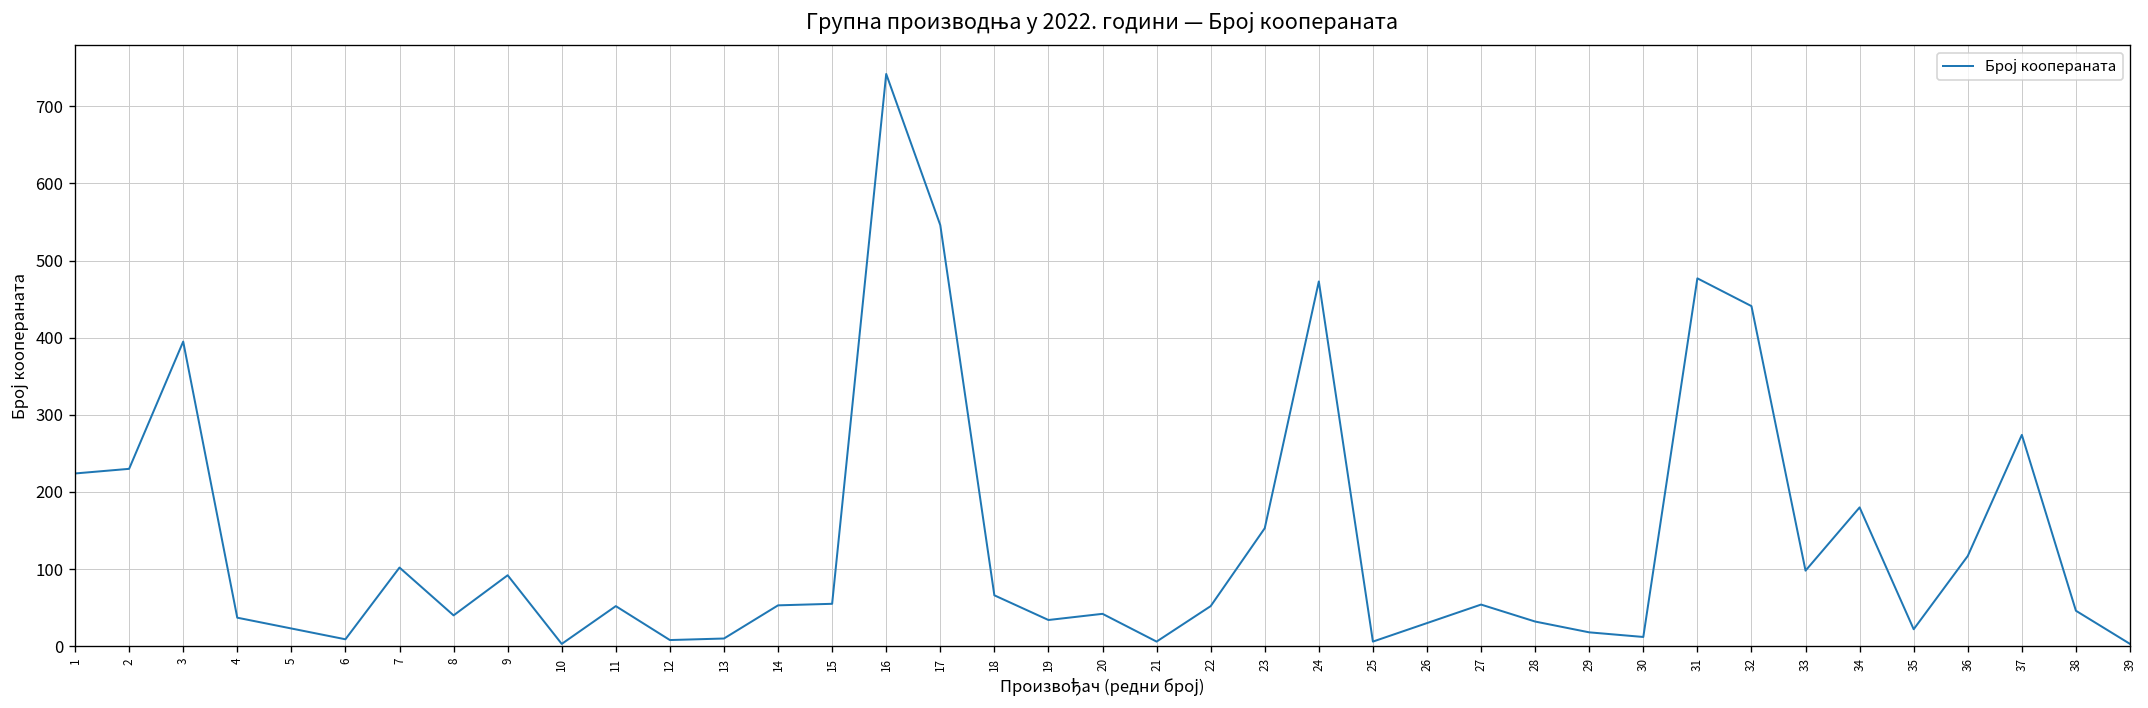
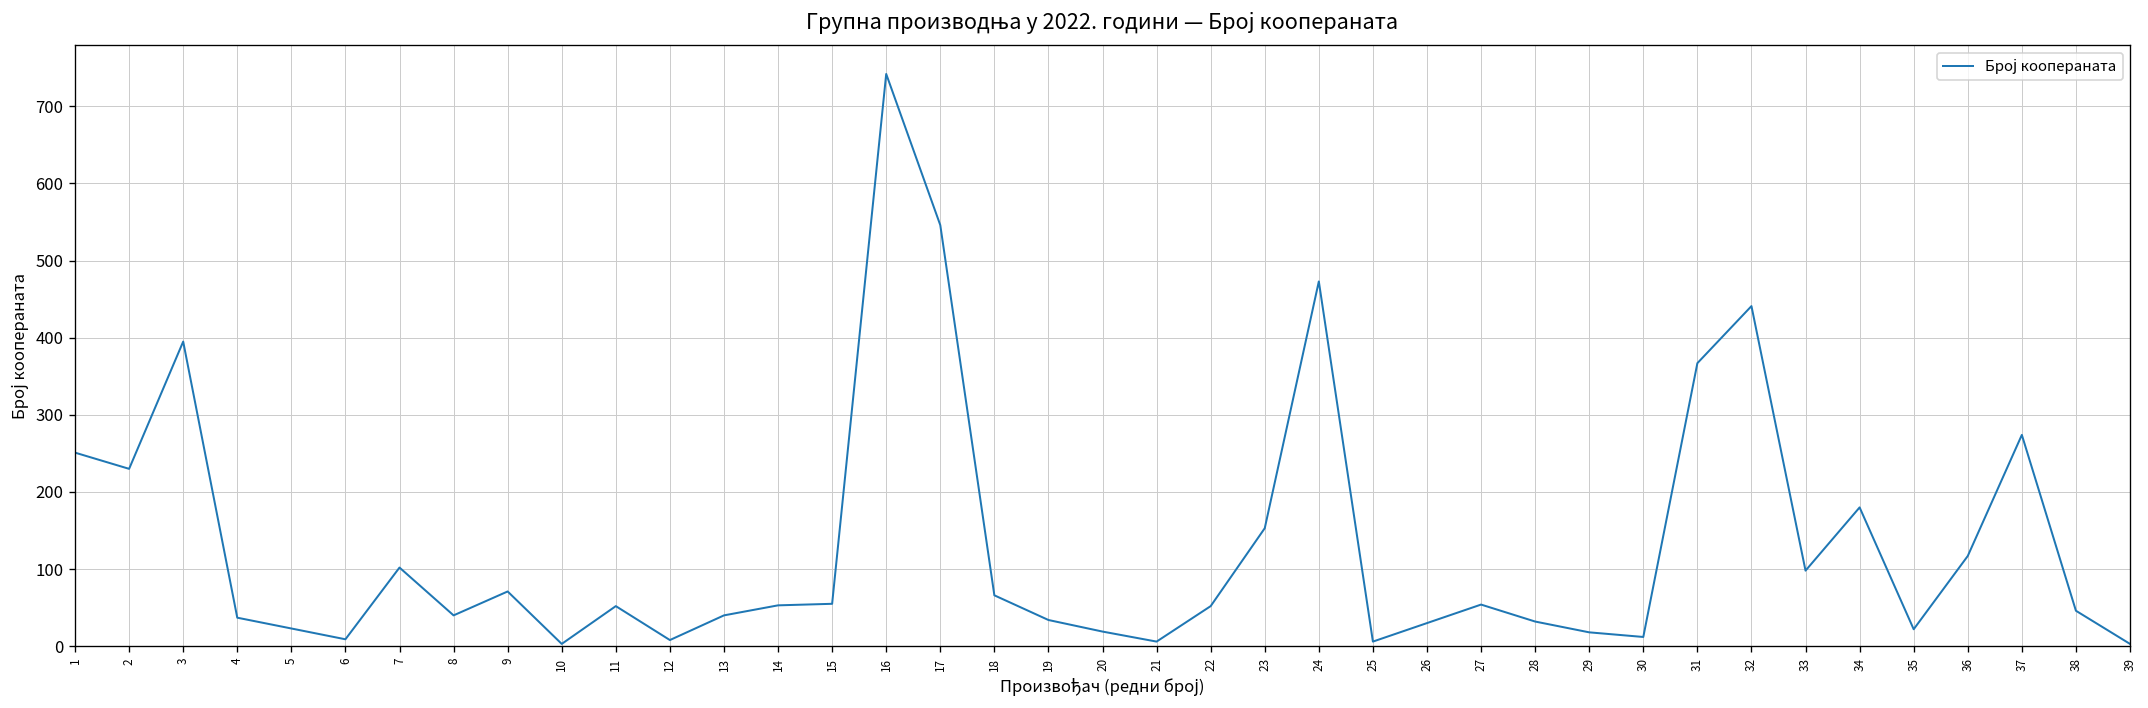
1: 220 -> 250
9: 90 -> 70
13: 10 -> 40
20: 40 -> 20
31: 480 -> 370
